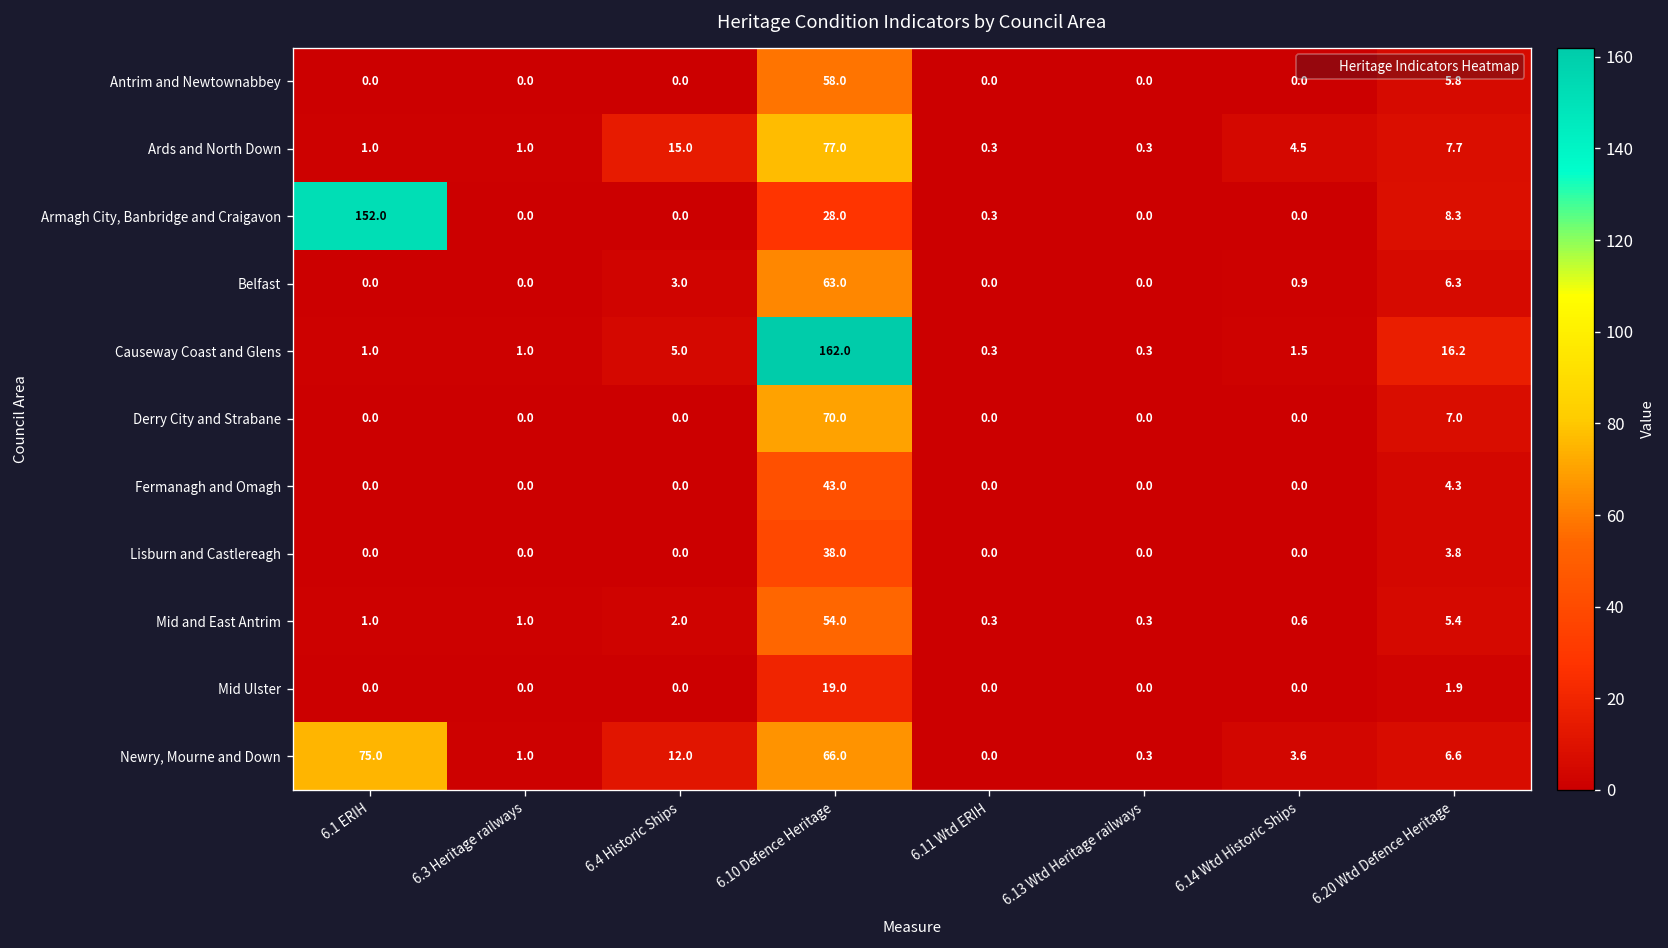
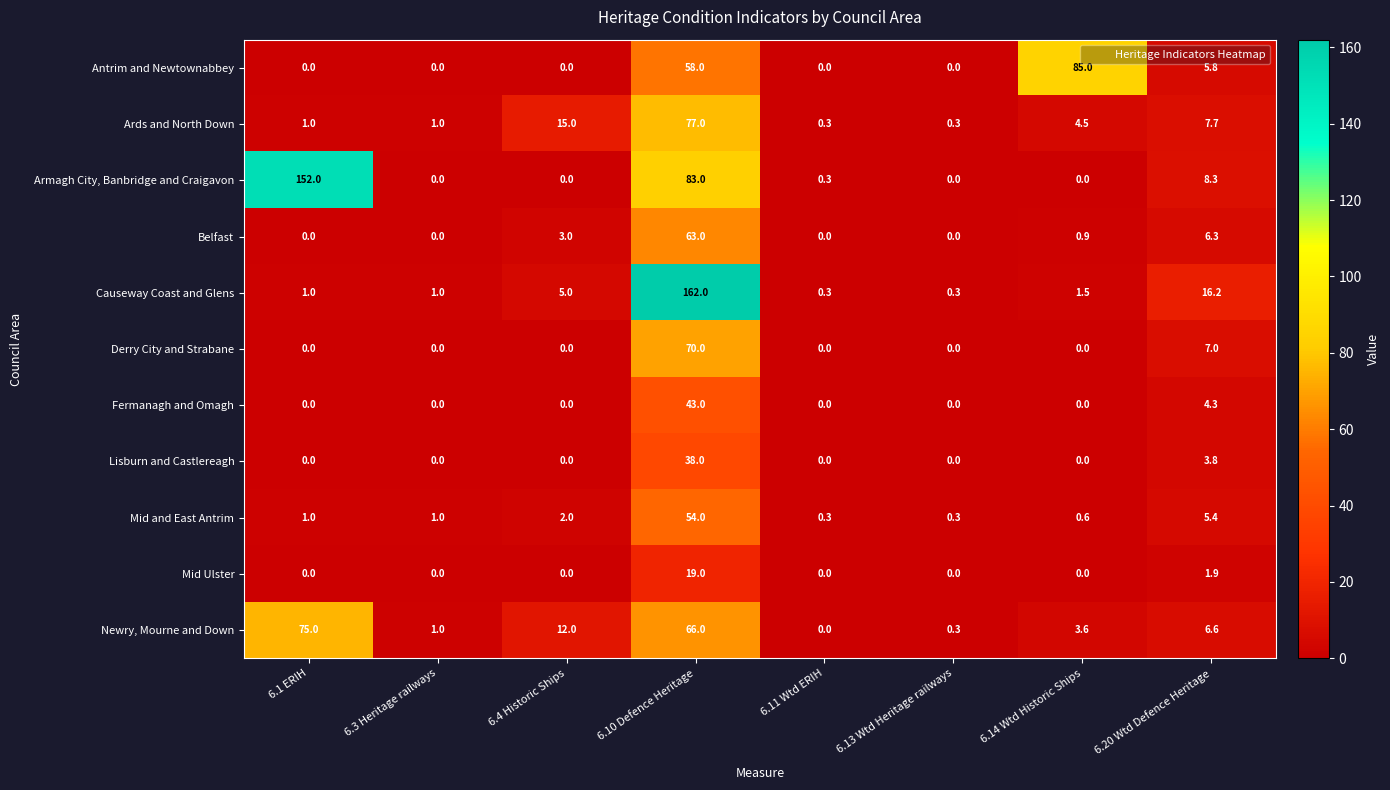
Antrim and Newtownabbey, 6.14 Wtd Historic Ships: 0.0 -> 85.0
Armagh City, Banbridge and Craigavon, 6.10 Defence Heritage: 28.0 -> 83.0
